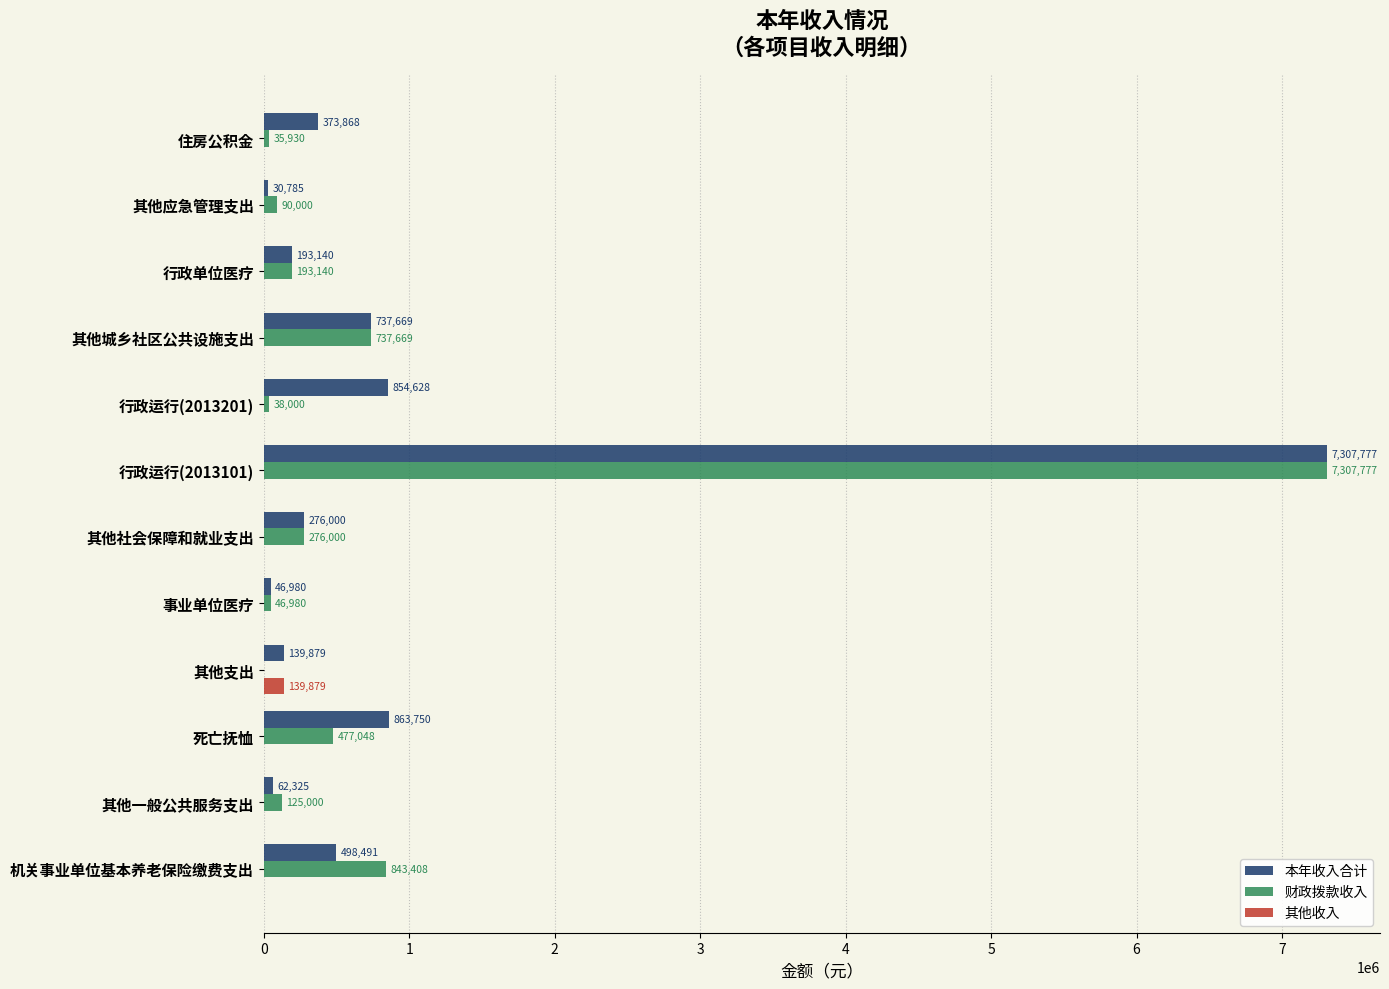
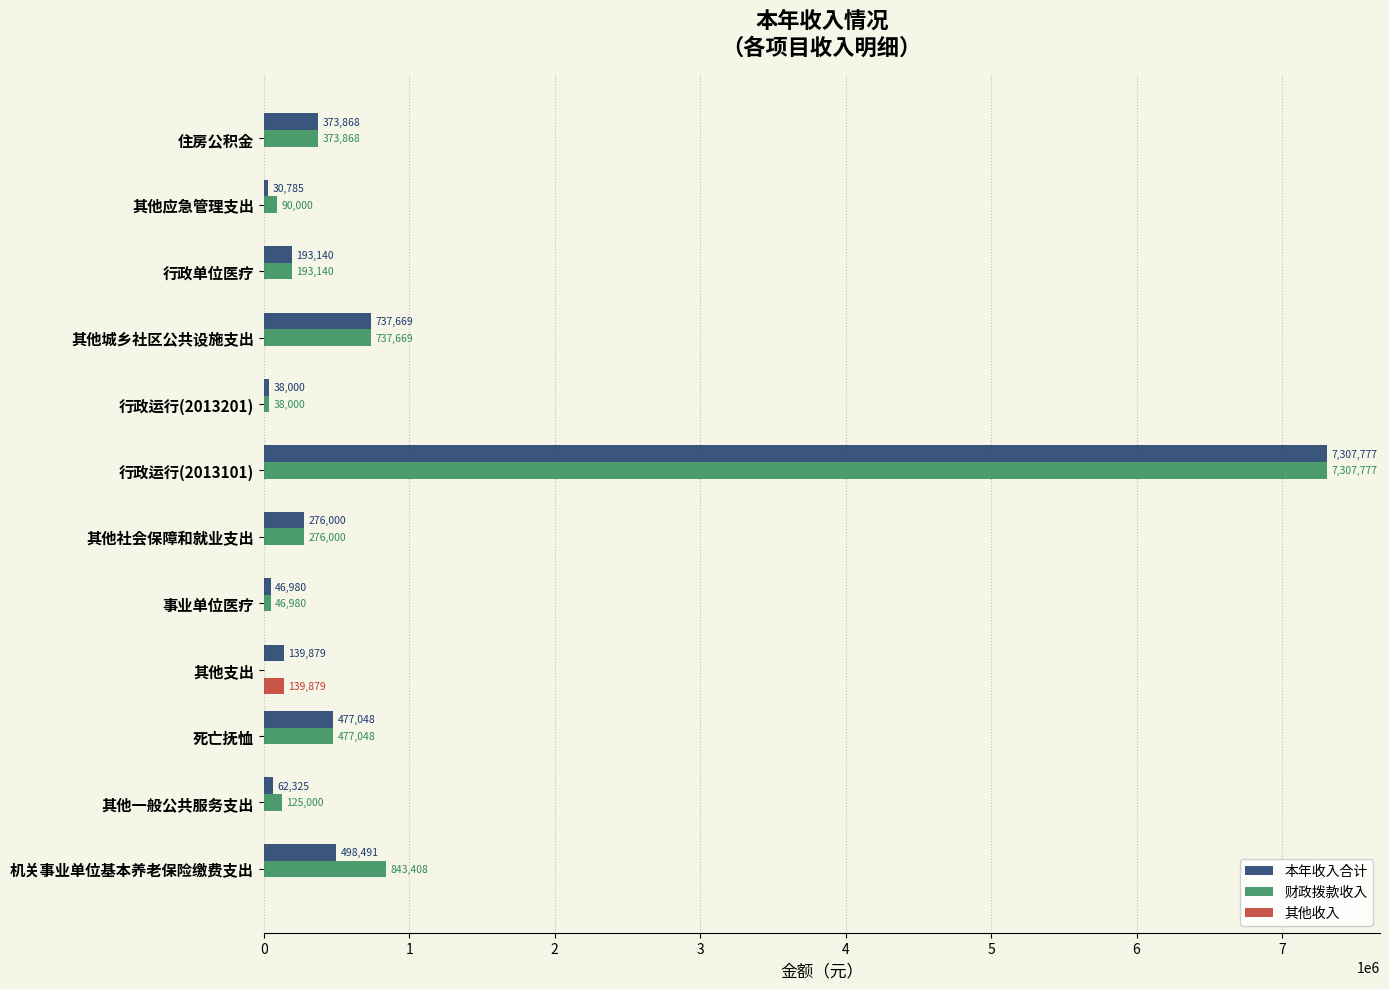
财政拨款收入, 住房公积金: 35,930 -> 373,868
本年收入合计, 行政运行(2013201): 854,628 -> 38,000
本年收入合计, 死亡抚恤: 863,750 -> 477,048
